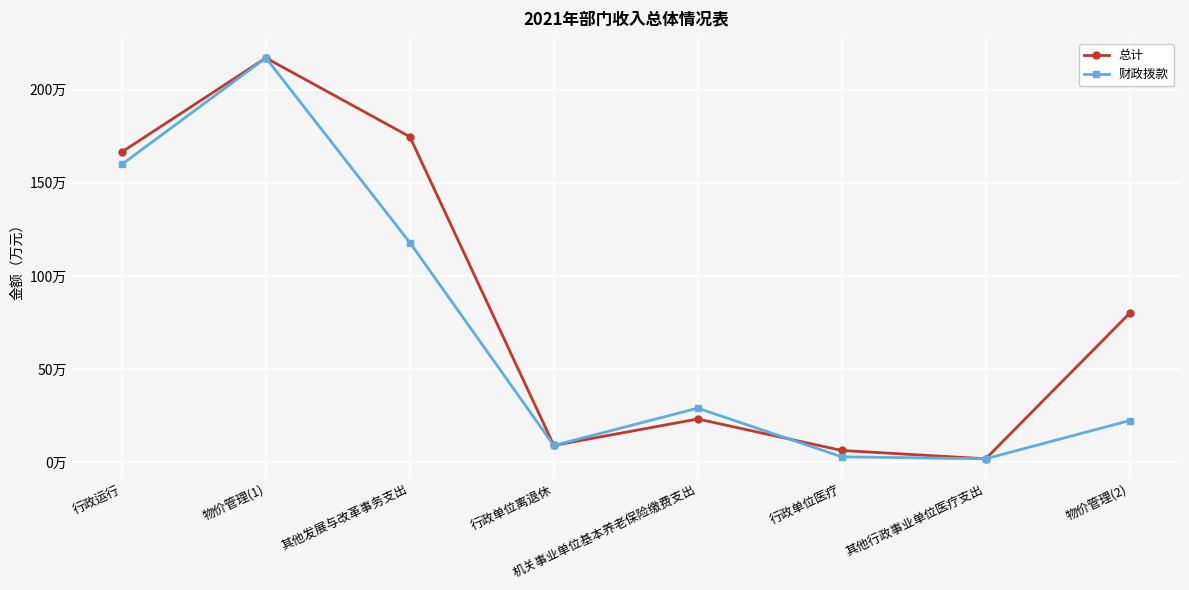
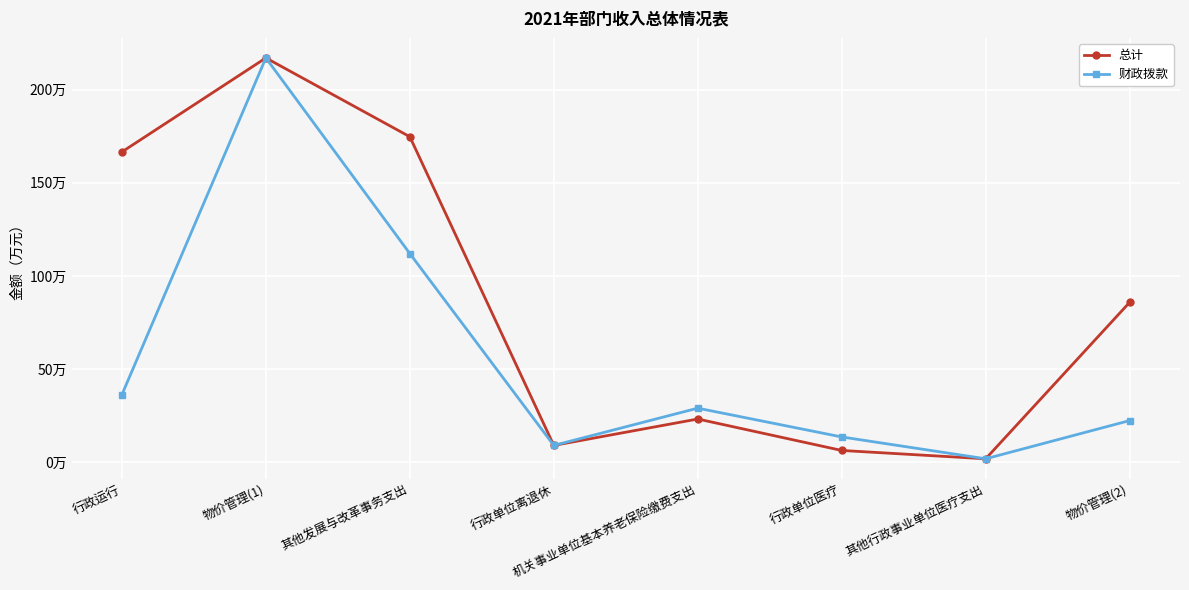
财政拨款, 行政运行: 160万 -> 36万
财政拨款, 其他发展与改革事务支出: 118万 -> 112万
财政拨款, 行政单位医疗: 3万 -> 14万
总计, 物价管理(2): 80万 -> 86万
